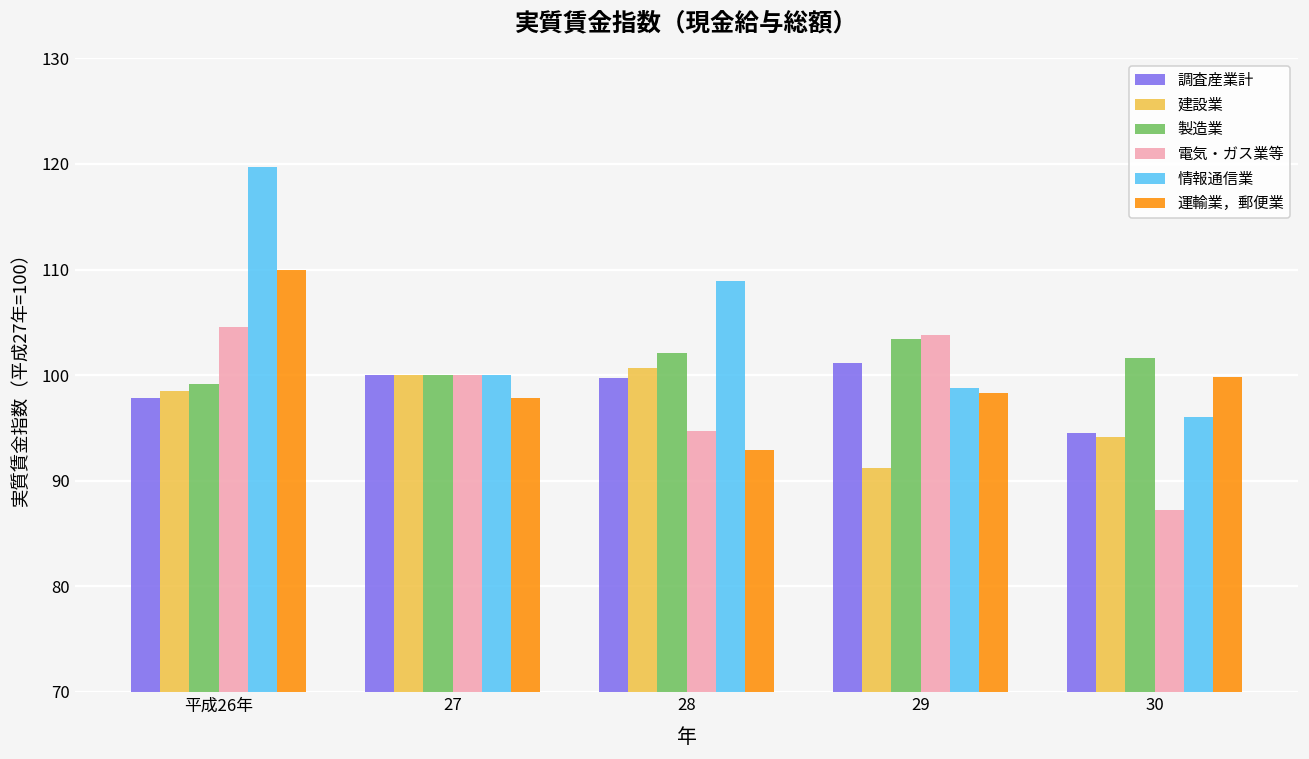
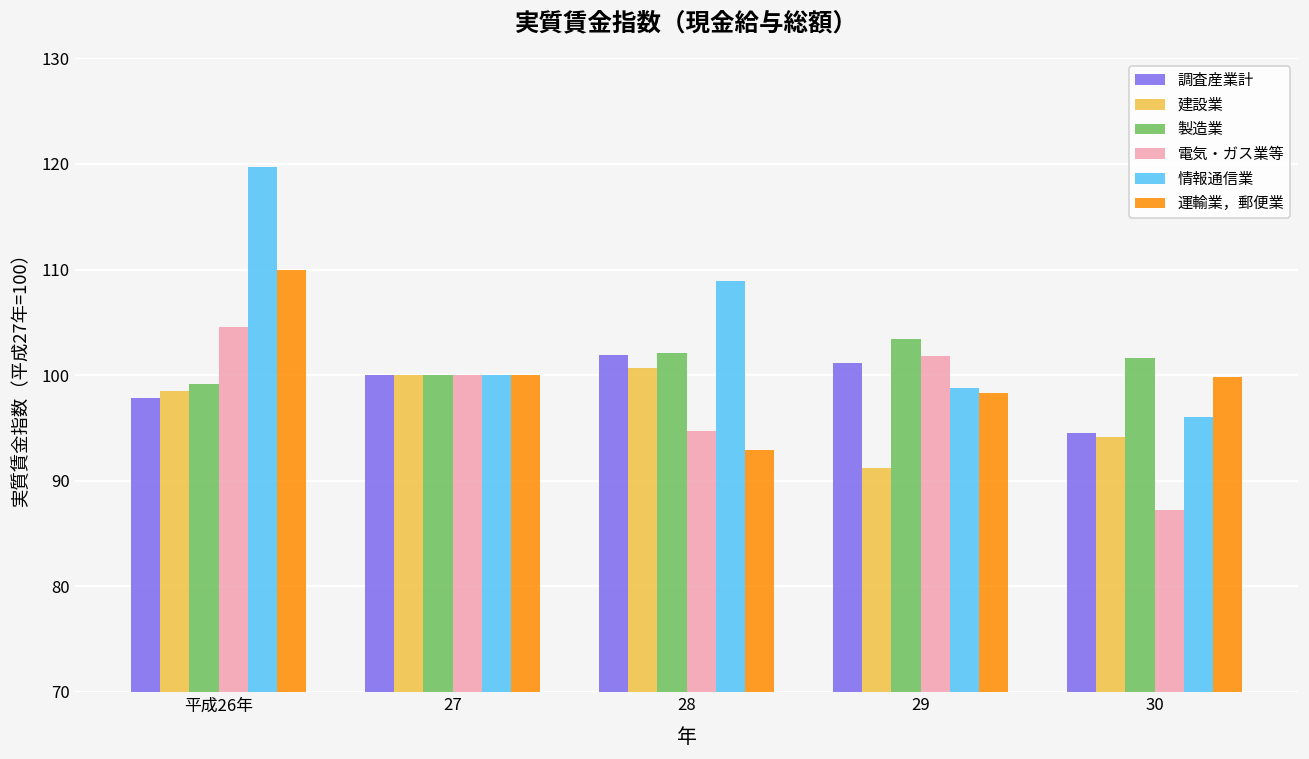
運輸業，郵便業, 27: 98 -> 100
調査産業計, 28: 100 -> 102
電気・ガス業等, 29: 104 -> 102
